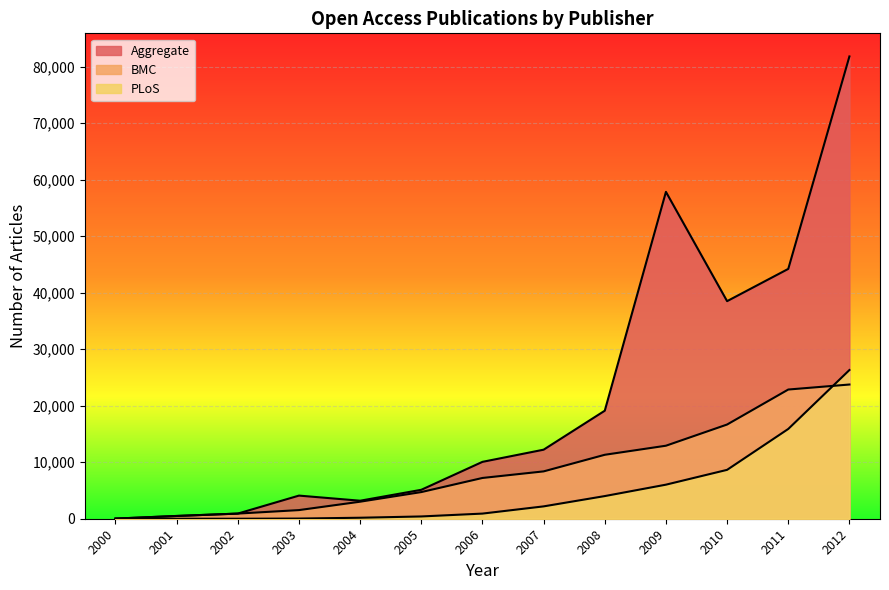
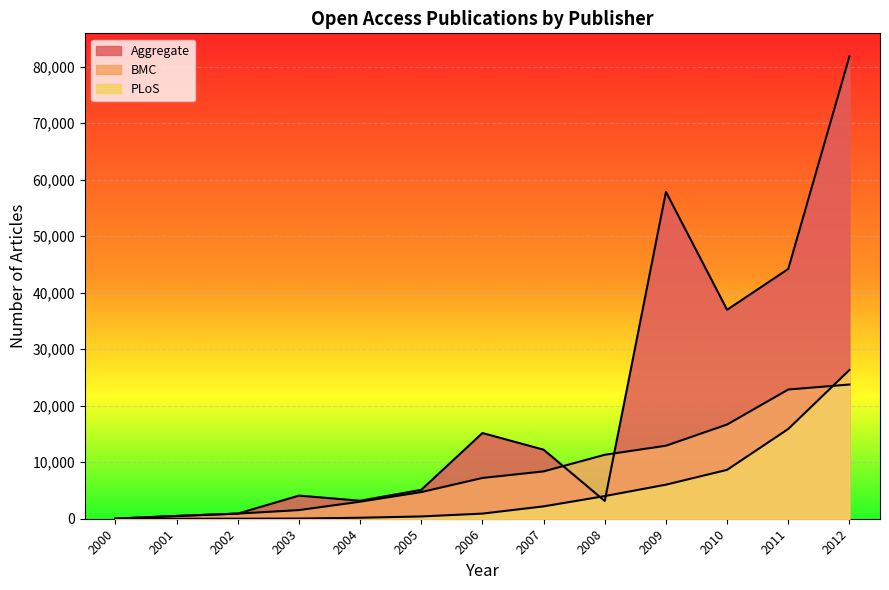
Aggregate, 2006: 10,000 -> 15,000
Aggregate, 2008: 19,000 -> 3,000
Aggregate, 2010: 38,000 -> 37,000
